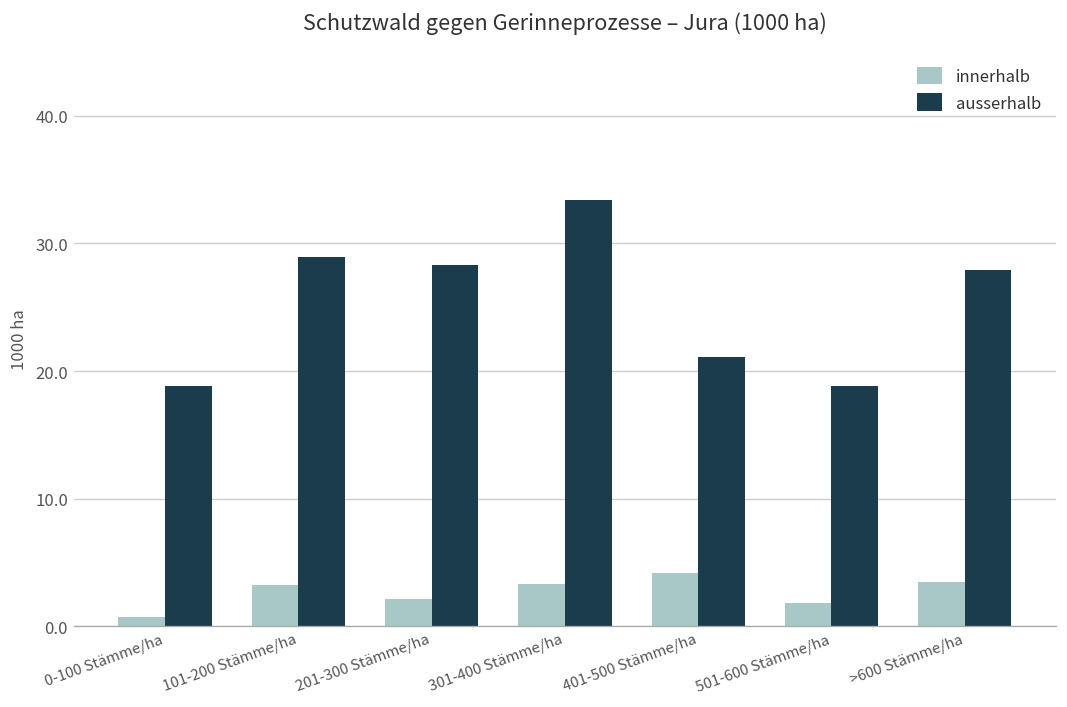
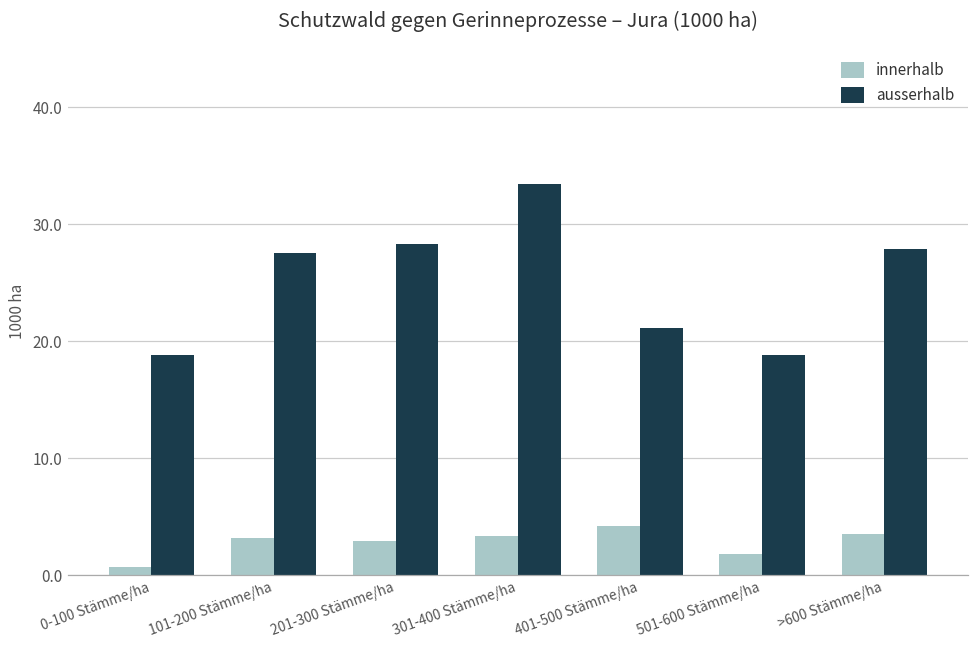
ausserhalb, 101-200 Stämme/ha: 28.9 -> 27.5
innerhalb, 201-300 Stämme/ha: 2.1 -> 2.9
